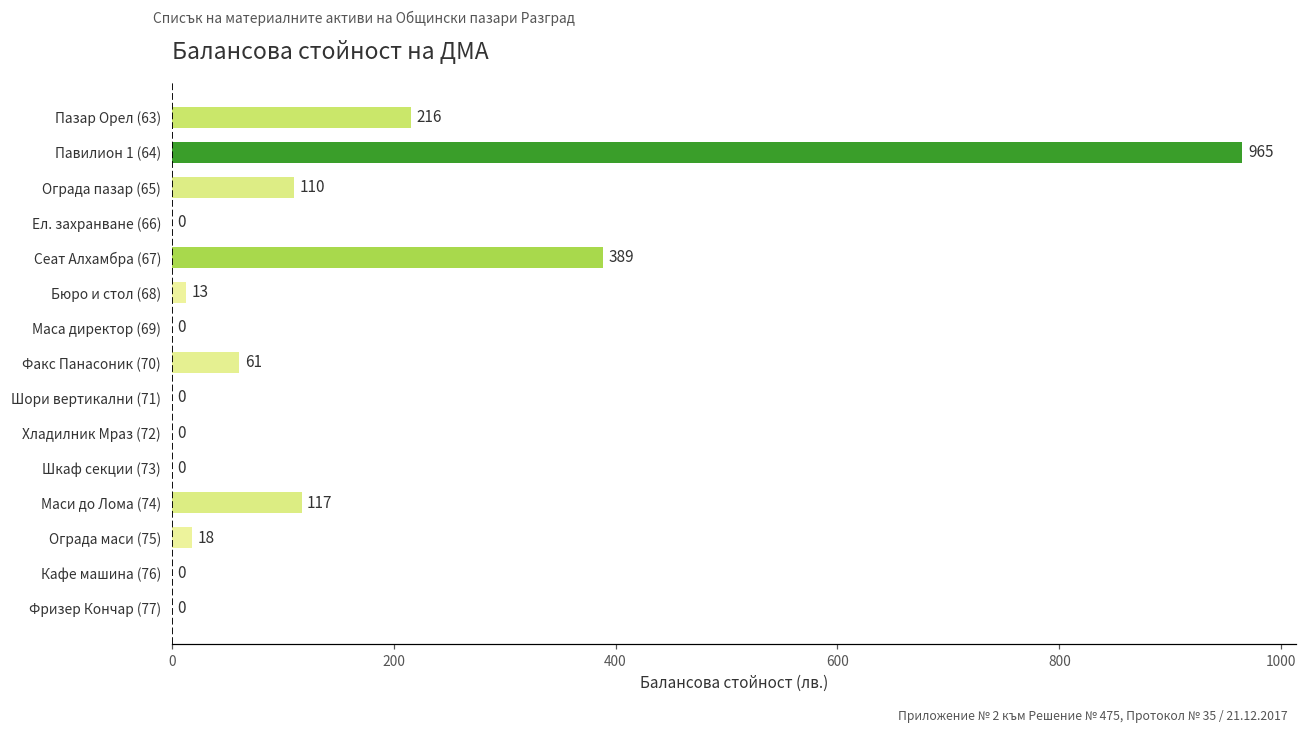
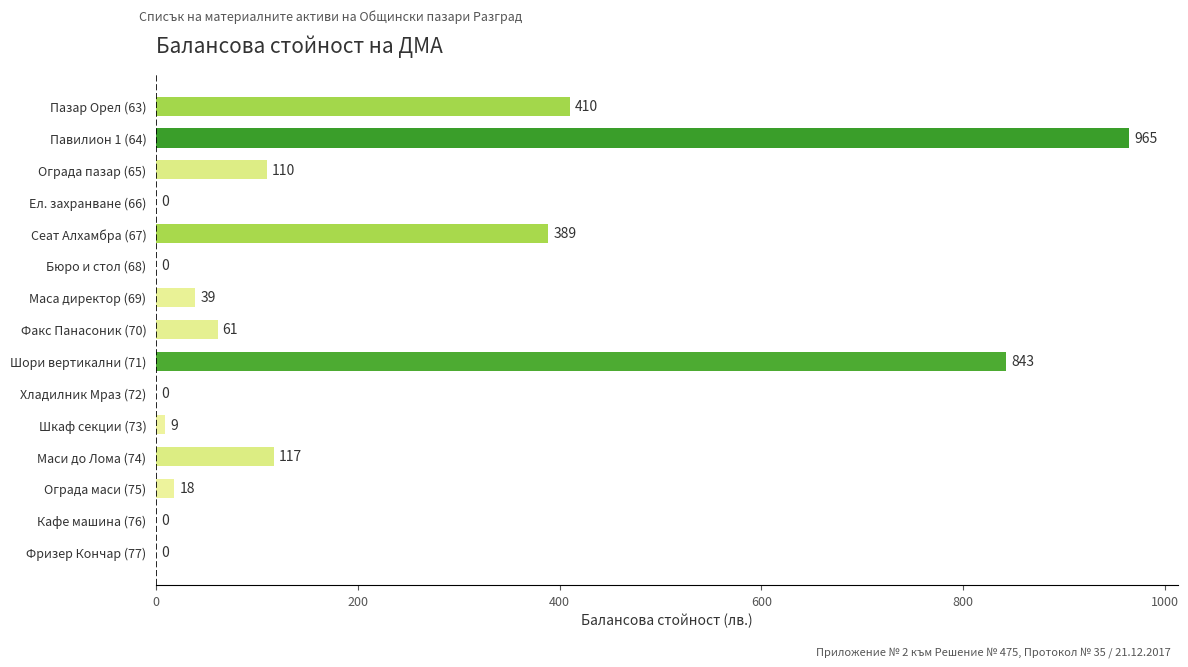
Пазар Орел (63): 216 -> 410
Бюро и стол (68): 13 -> 0
Маса директор (69): 0 -> 39
Шори вертикални (71): 0 -> 843
Шкаф секции (73): 0 -> 9
